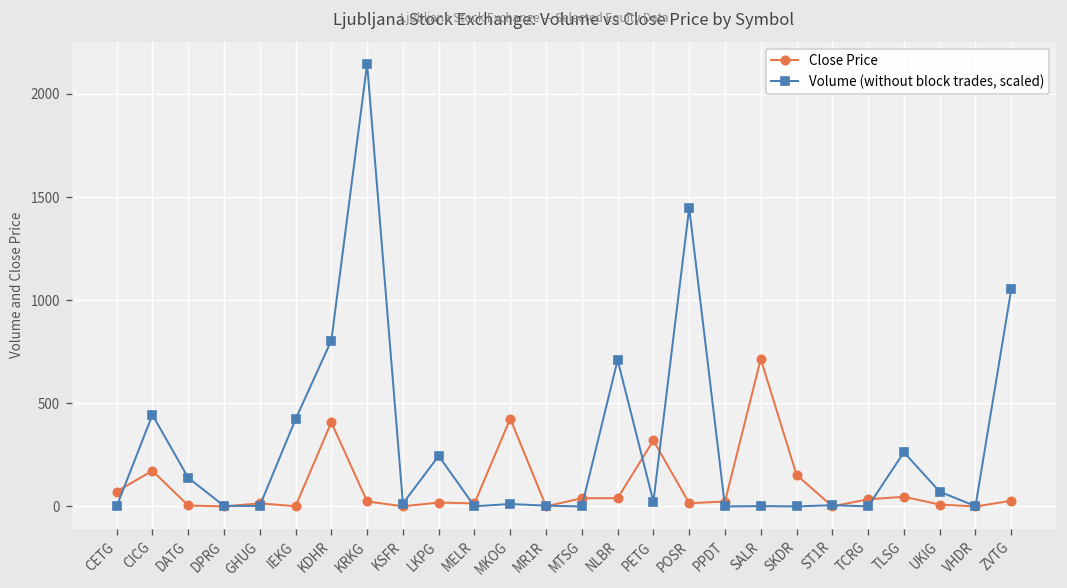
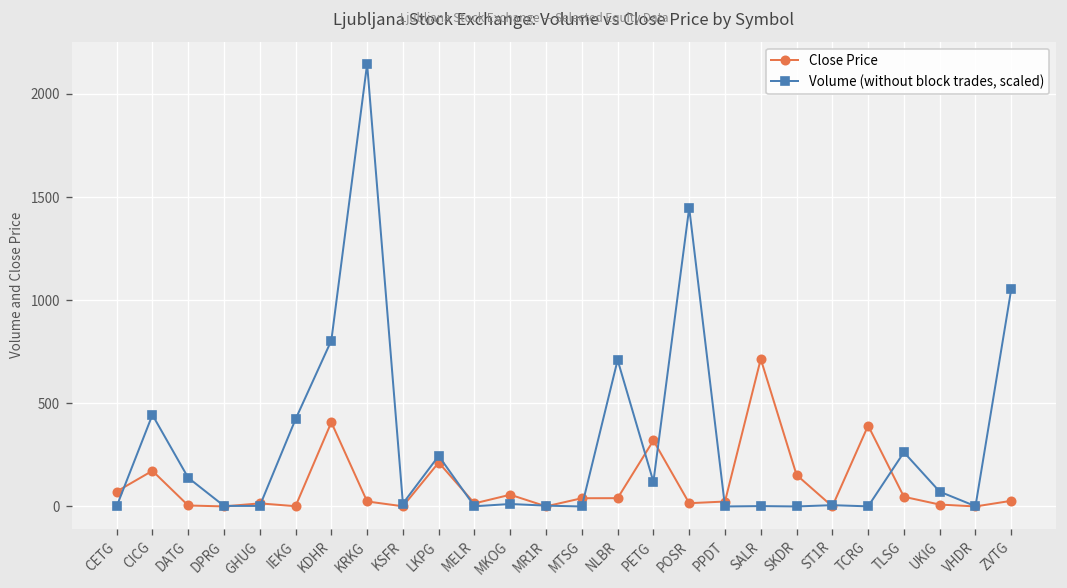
Close Price, LKPG: 20 -> 210
Close Price, MKOG: 430 -> 60
Volume (without block trades, scaled), PETG: 20 -> 120
Close Price, TCRG: 40 -> 390
